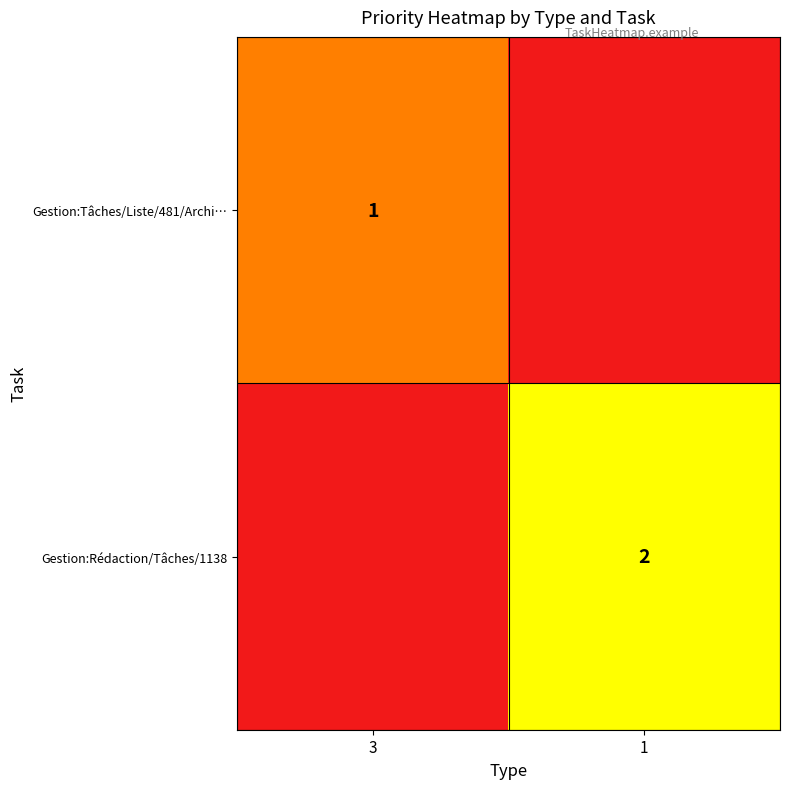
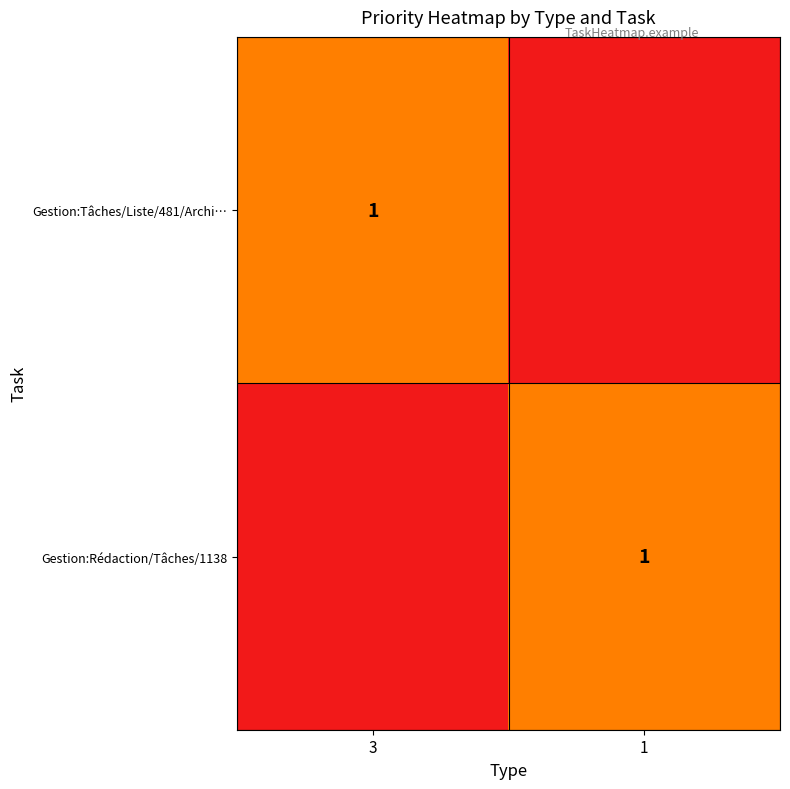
Gestion:Rédaction/Tâches/1138, 1: 2 -> 1
